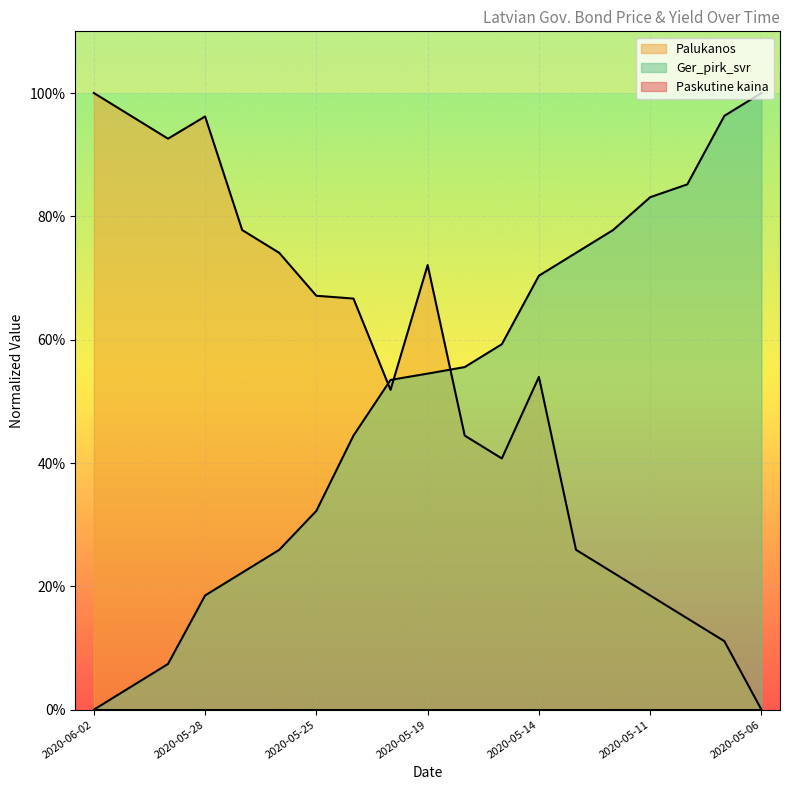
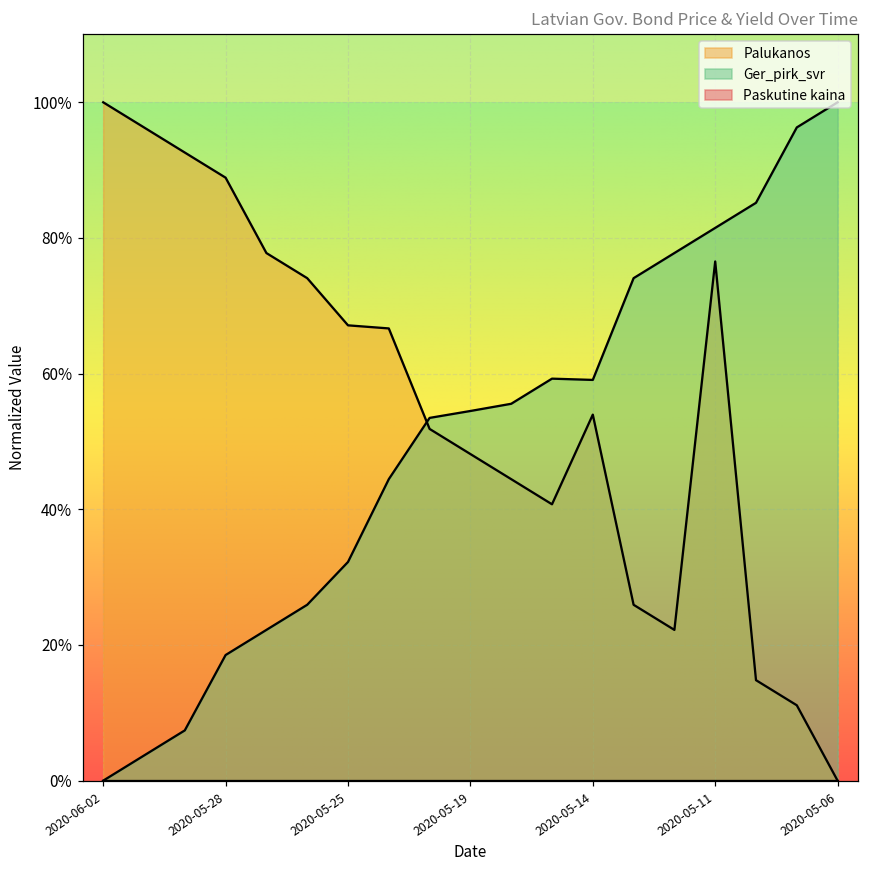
Palukanos, 2020-05-28: 96% -> 89%
Palukanos, 2020-05-19: 72% -> 48%
Ger_pirk_svr, 2020-05-14: 70% -> 59%
Palukanos, 2020-05-11: 19% -> 77%
Ger_pirk_svr, 2020-05-11: 83% -> 81%
